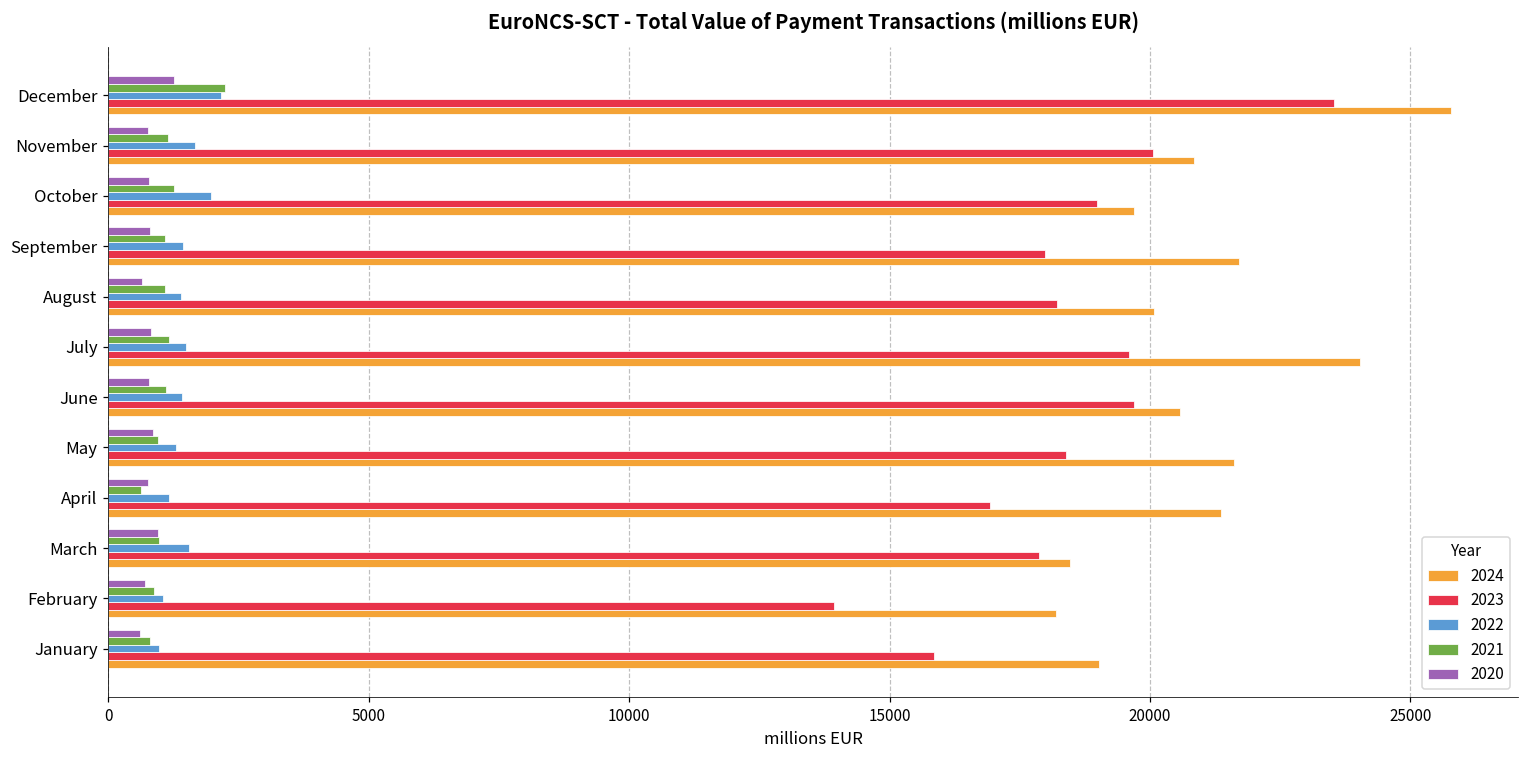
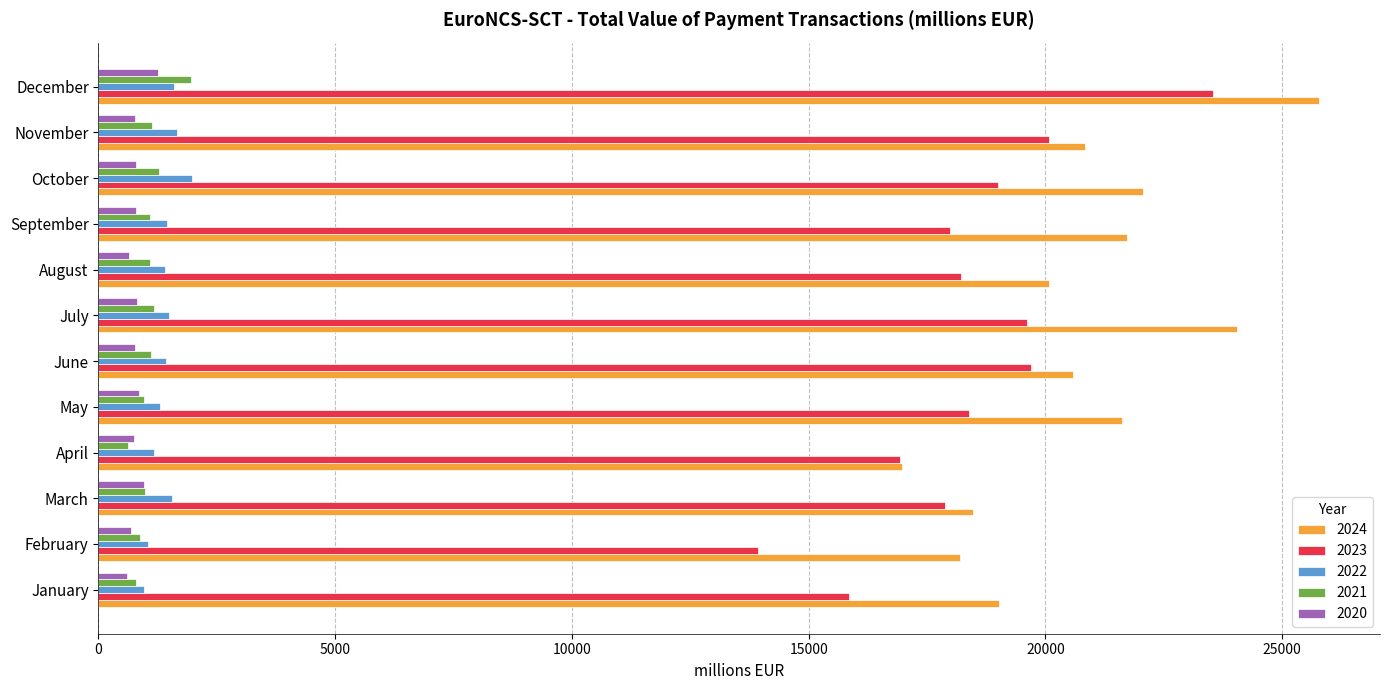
2021, December: 2200 -> 2000
2022, December: 2200 -> 1600
2024, October: 19700 -> 22100
2024, April: 21400 -> 17000
